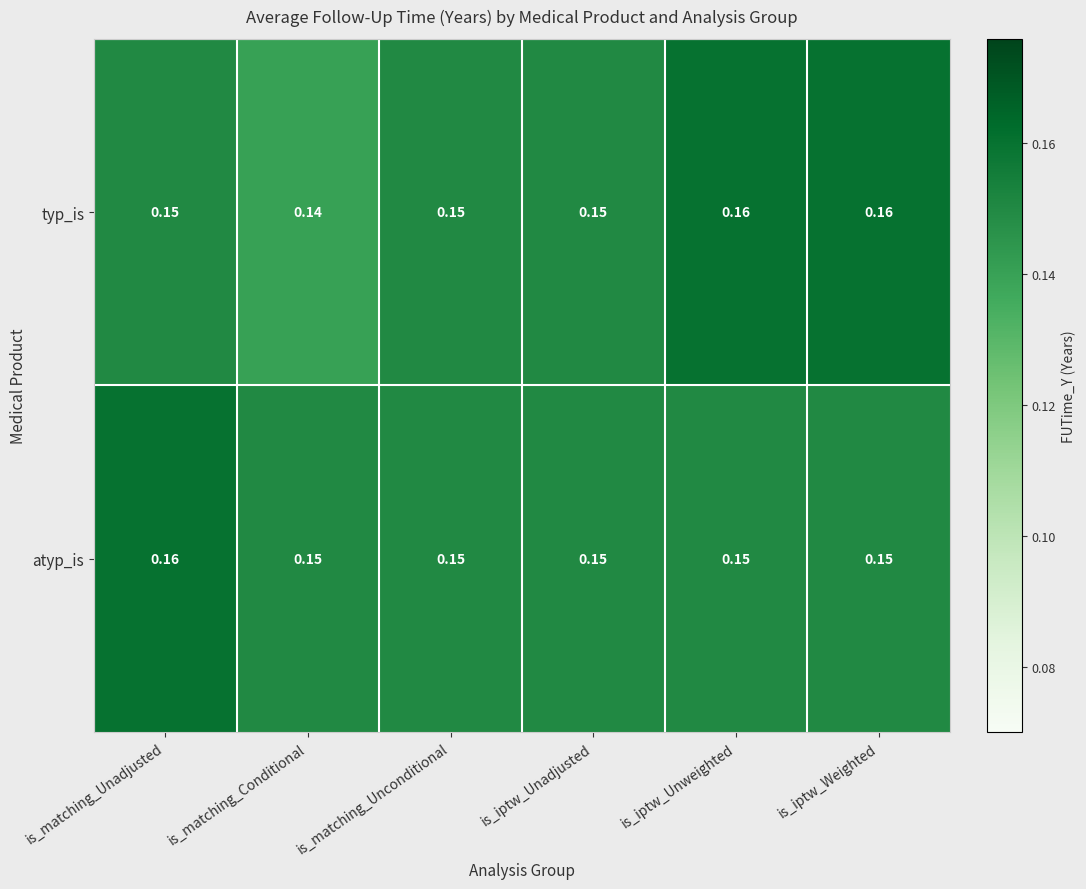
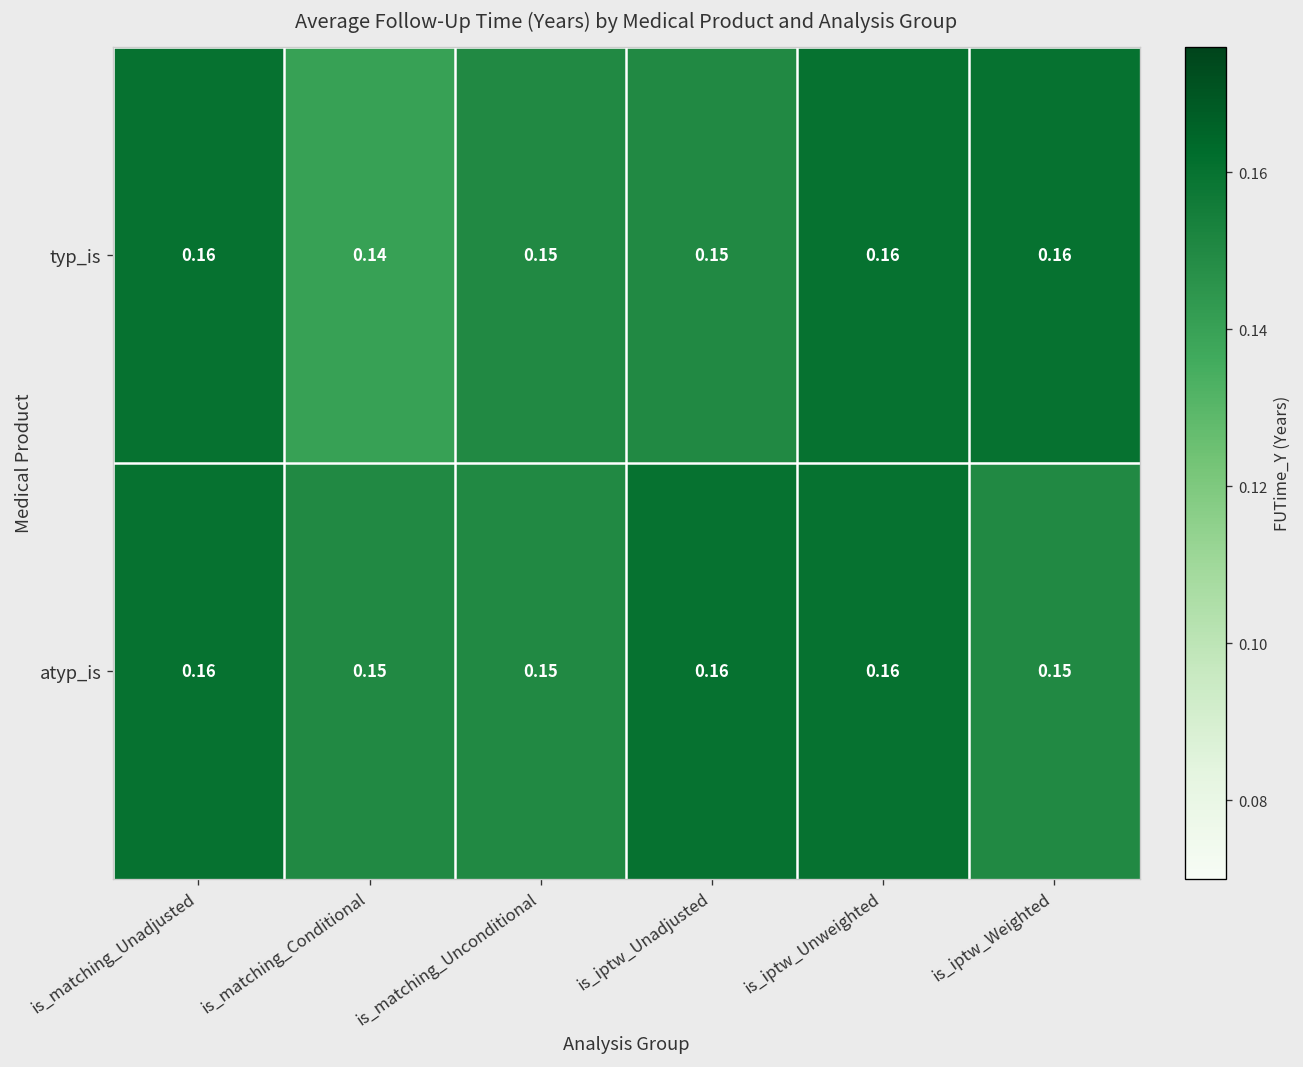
typ_is, is_matching_Unadjusted: 0.15 -> 0.16
atyp_is, is_iptw_Unadjusted: 0.15 -> 0.16
atyp_is, is_iptw_Unweighted: 0.15 -> 0.16
